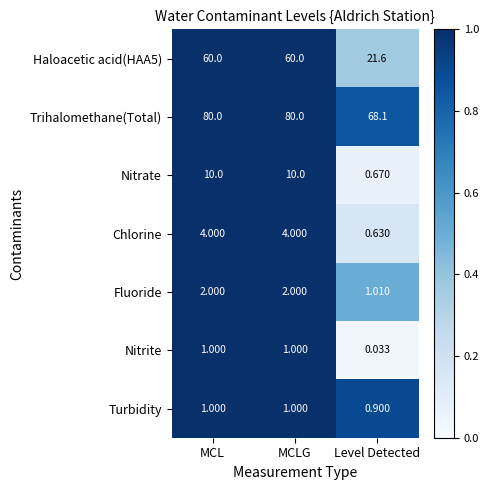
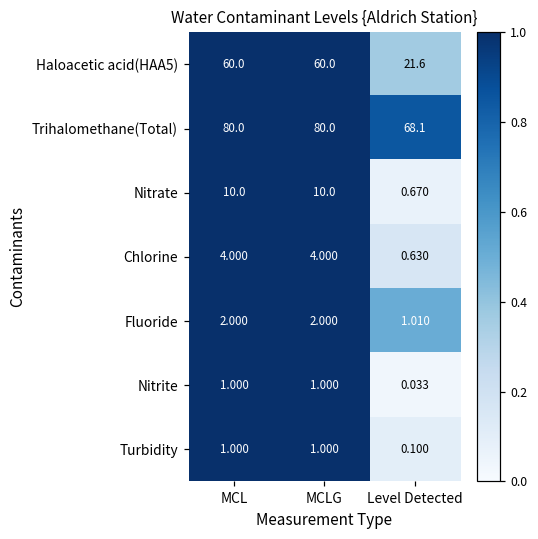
Turbidity, Level Detected: 0.900 -> 0.100
